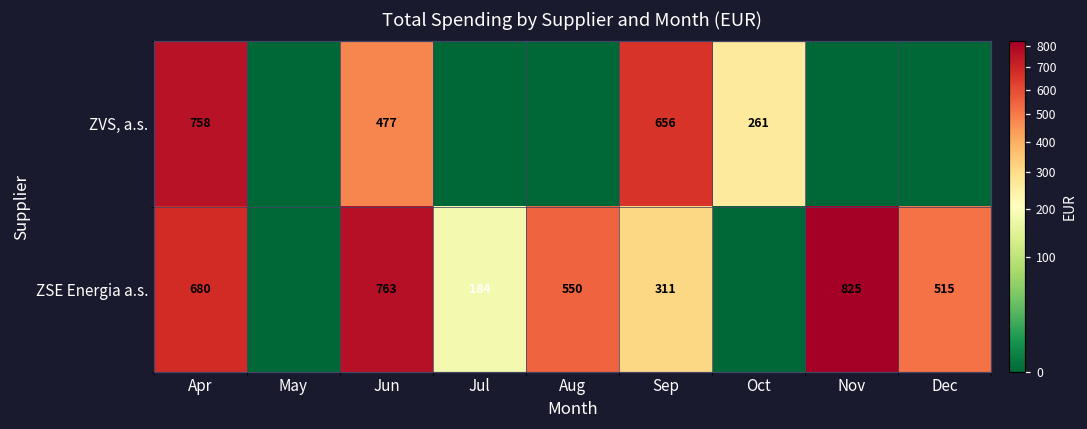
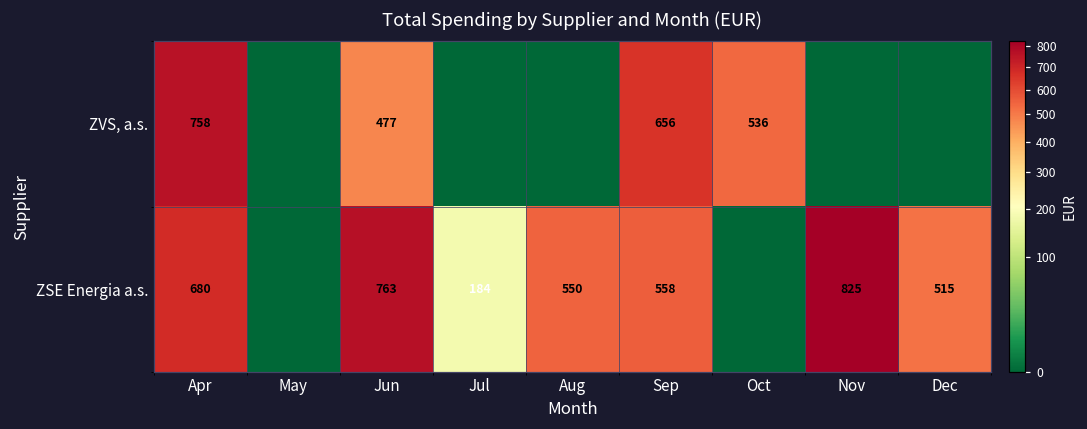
ZVS, a.s., Oct: 261 -> 536
ZSE Energia a.s., Sep: 311 -> 558
